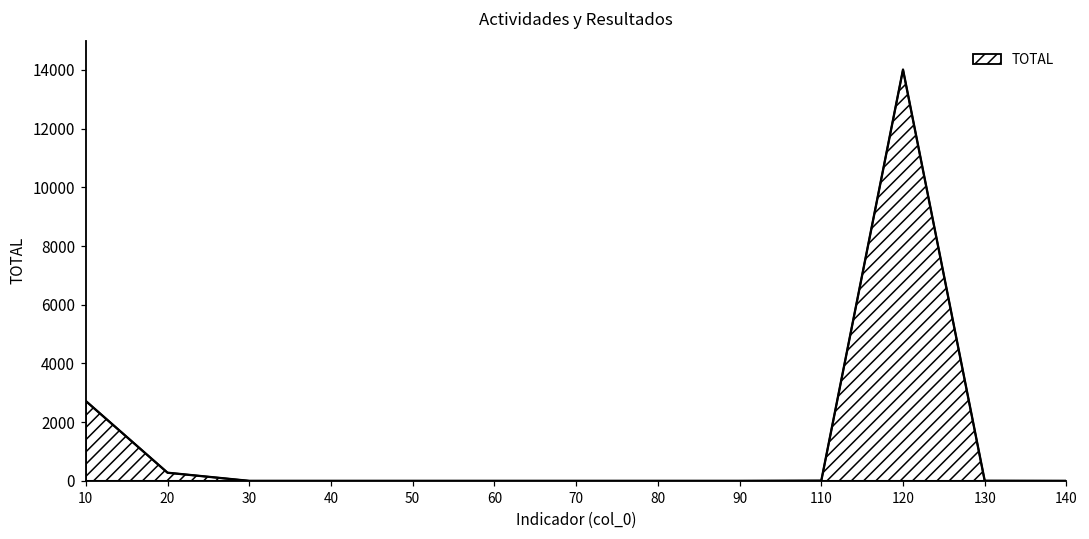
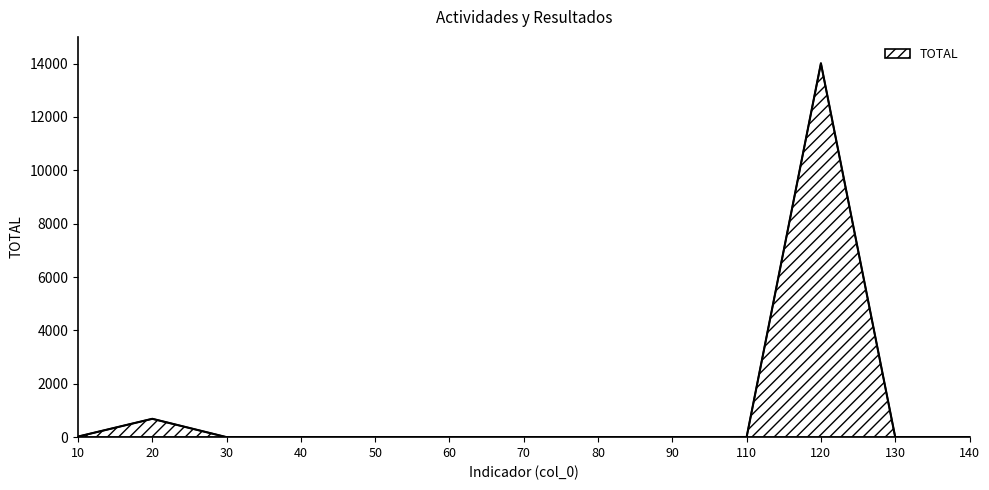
10: 2700 -> 0
20: 300 -> 700
